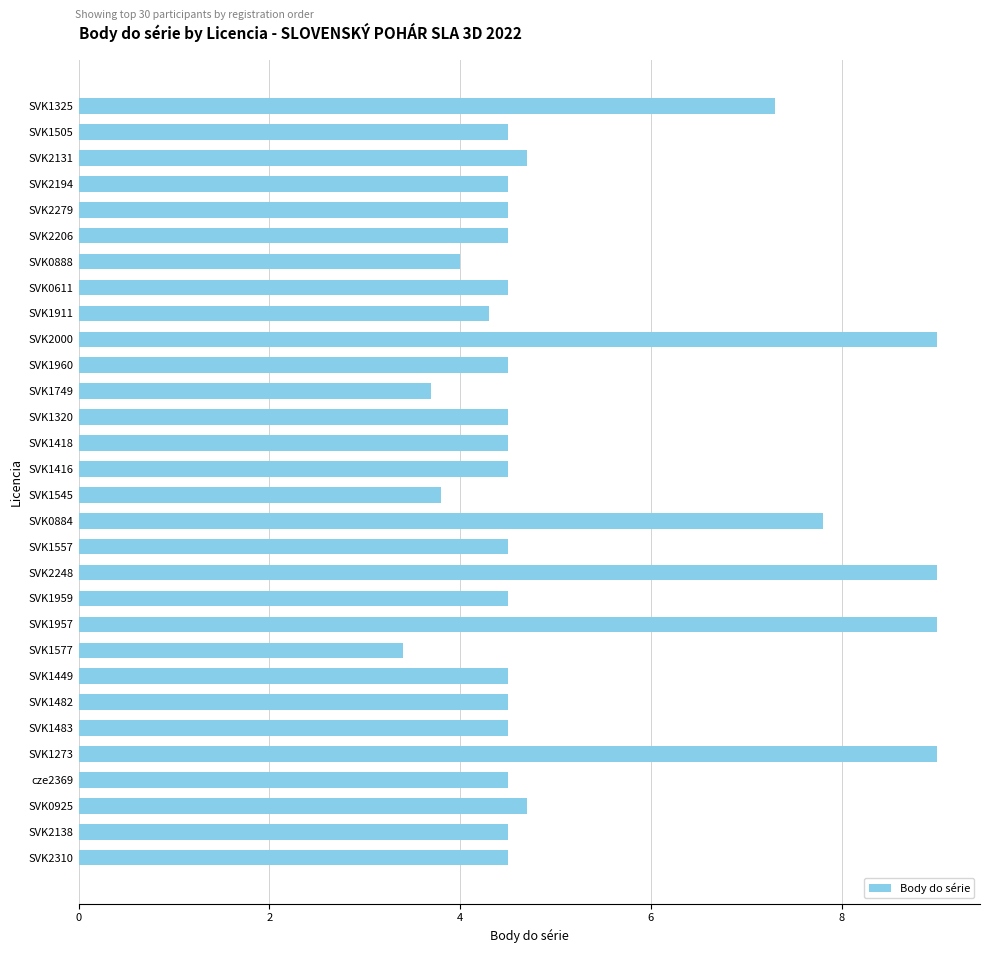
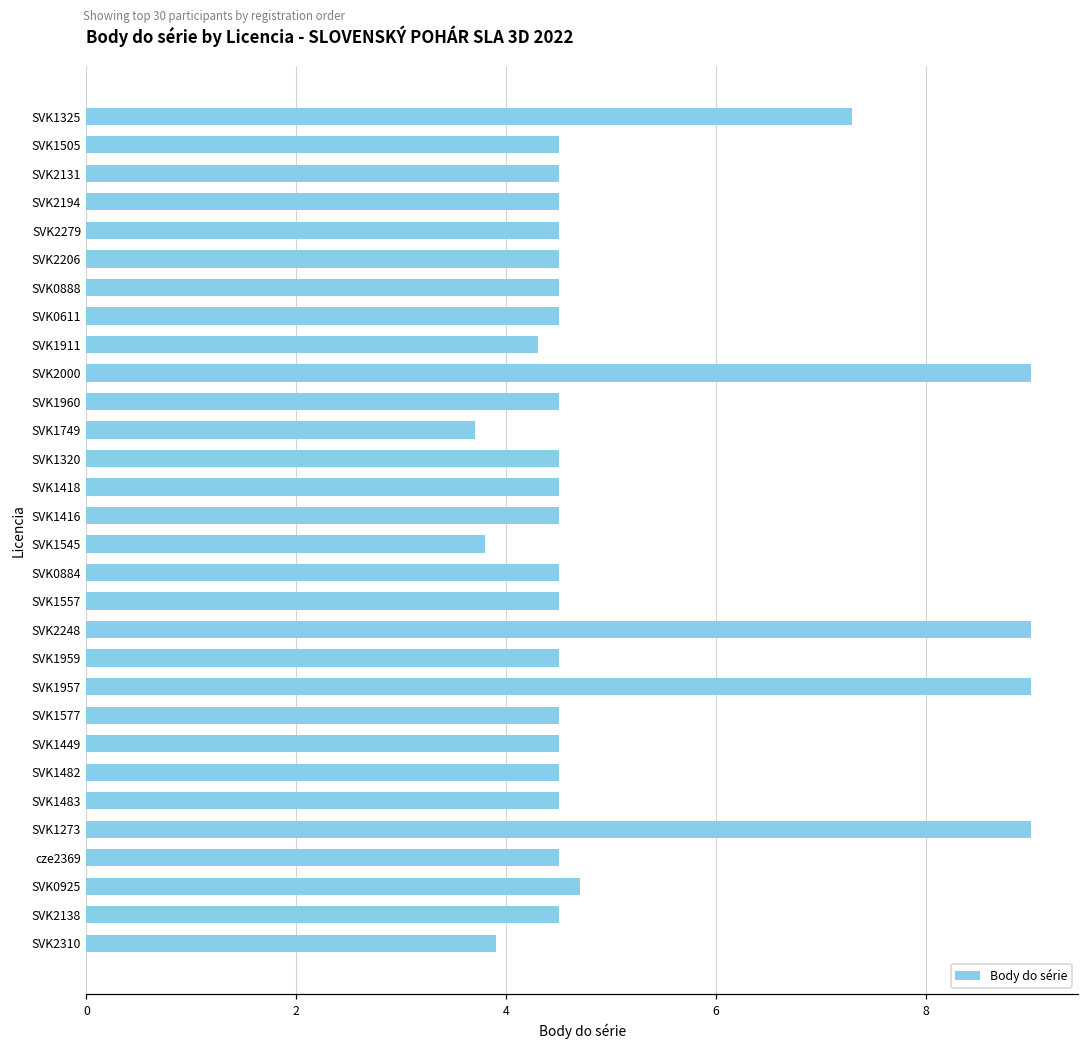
SVK2131: 4.7 -> 4.5
SVK0888: 4.0 -> 4.5
SVK0884: 7.8 -> 4.5
SVK1577: 3.4 -> 4.5
SVK2310: 4.5 -> 3.9
